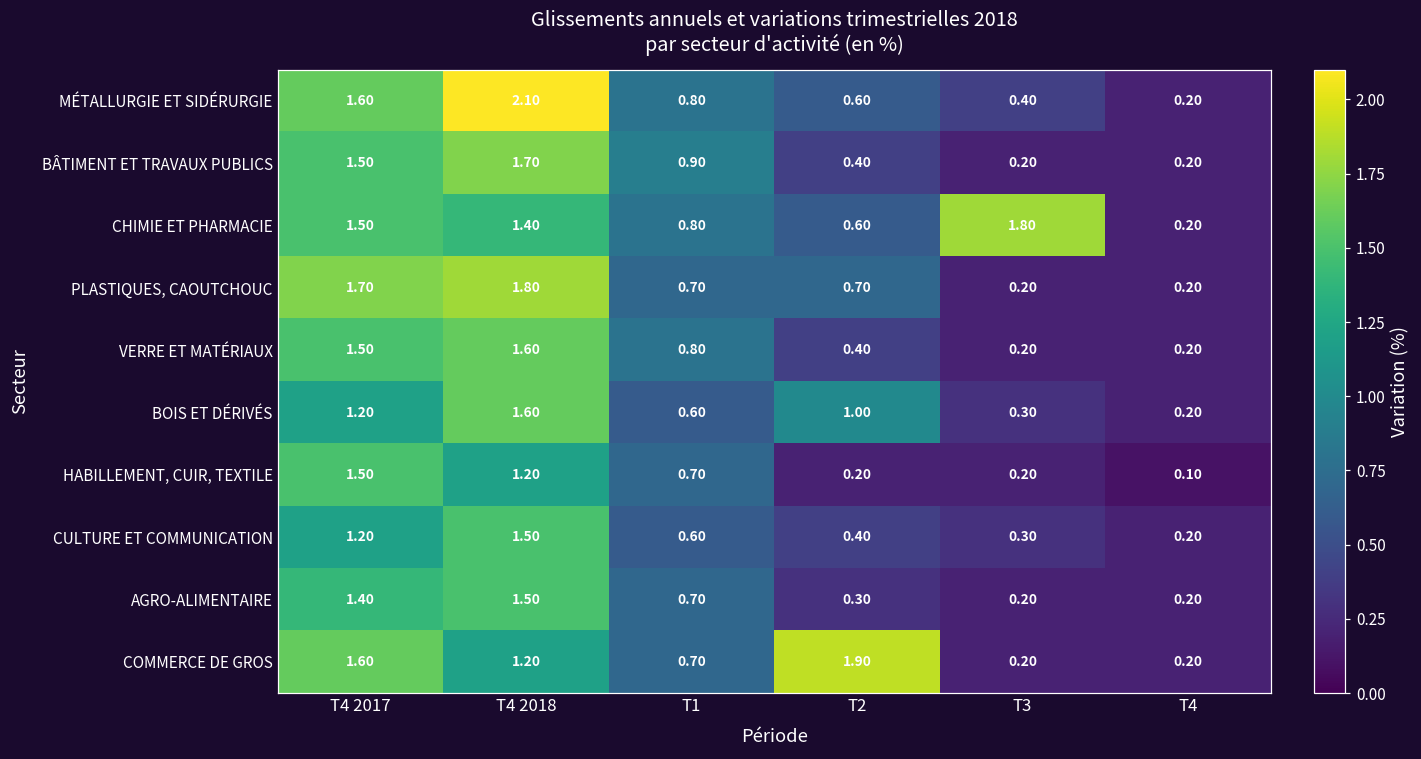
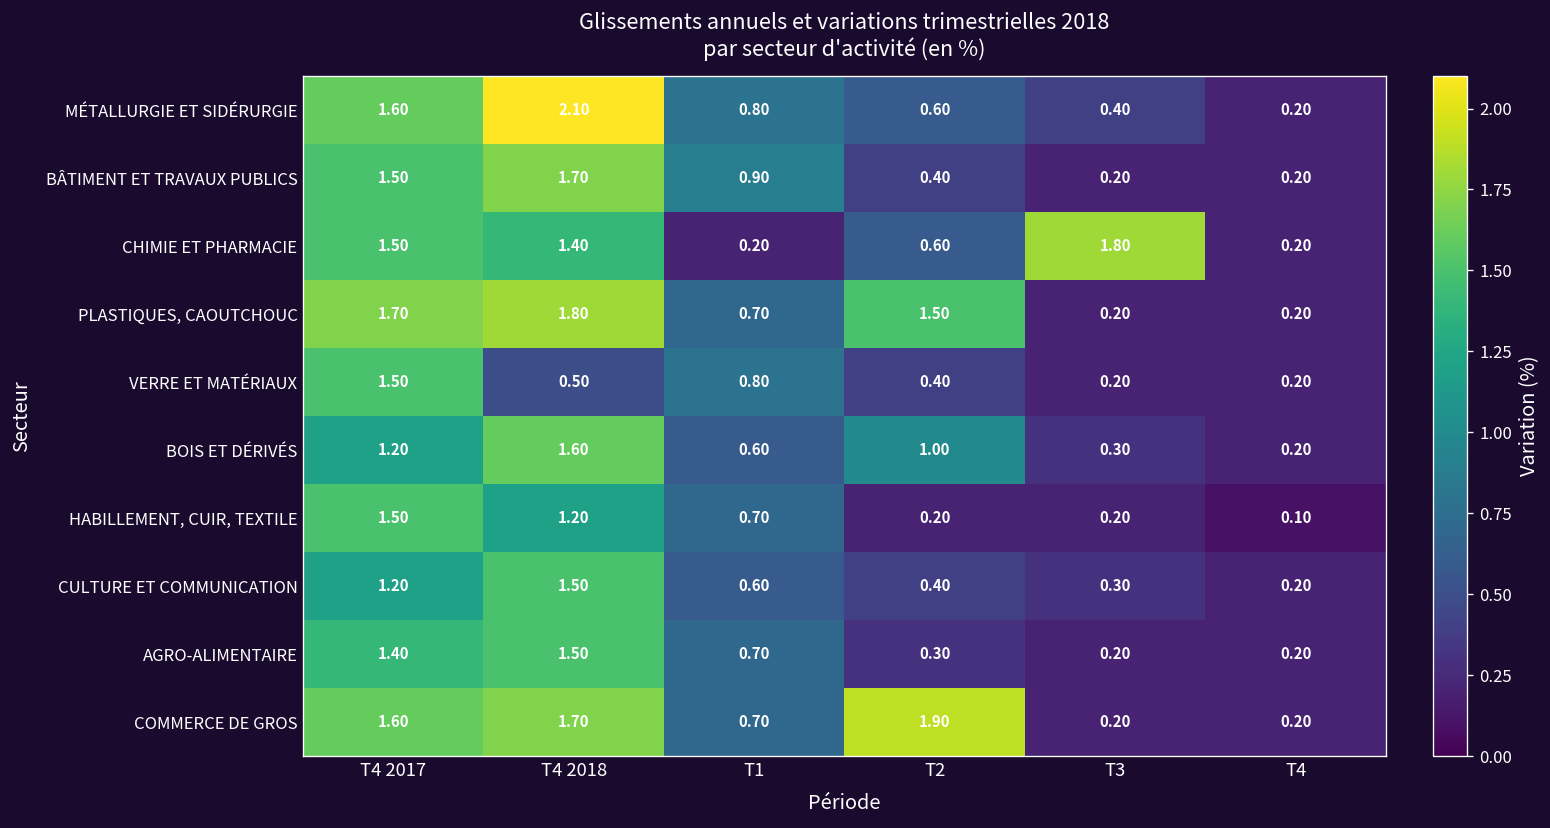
CHIMIE ET PHARMACIE, T1: 0.80 -> 0.20
PLASTIQUES, CAOUTCHOUC, T2: 0.70 -> 1.50
VERRE ET MATÉRIAUX, T4 2018: 1.60 -> 0.50
COMMERCE DE GROS, T4 2018: 1.20 -> 1.70
